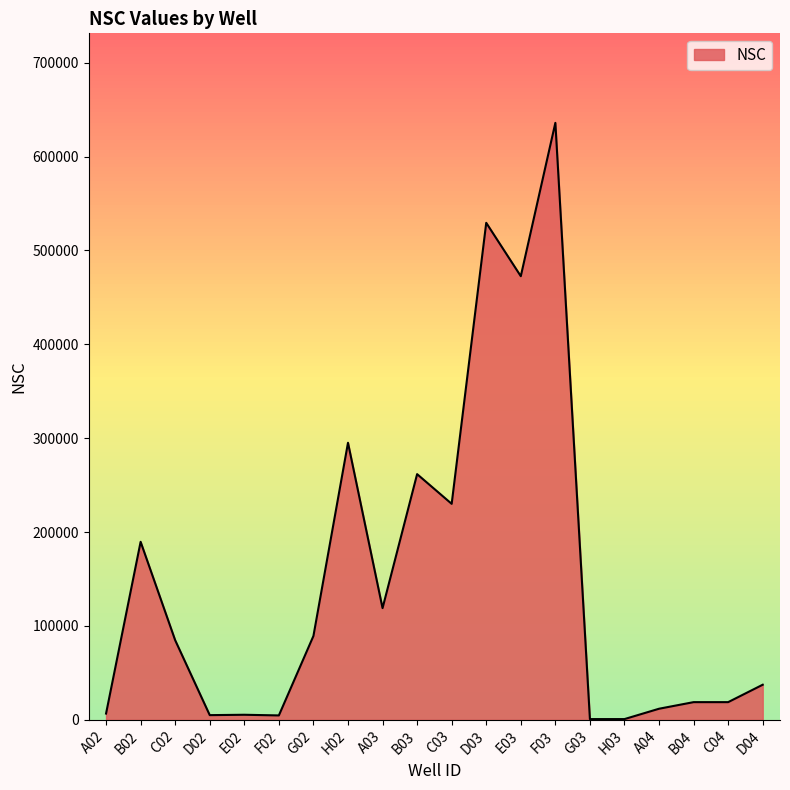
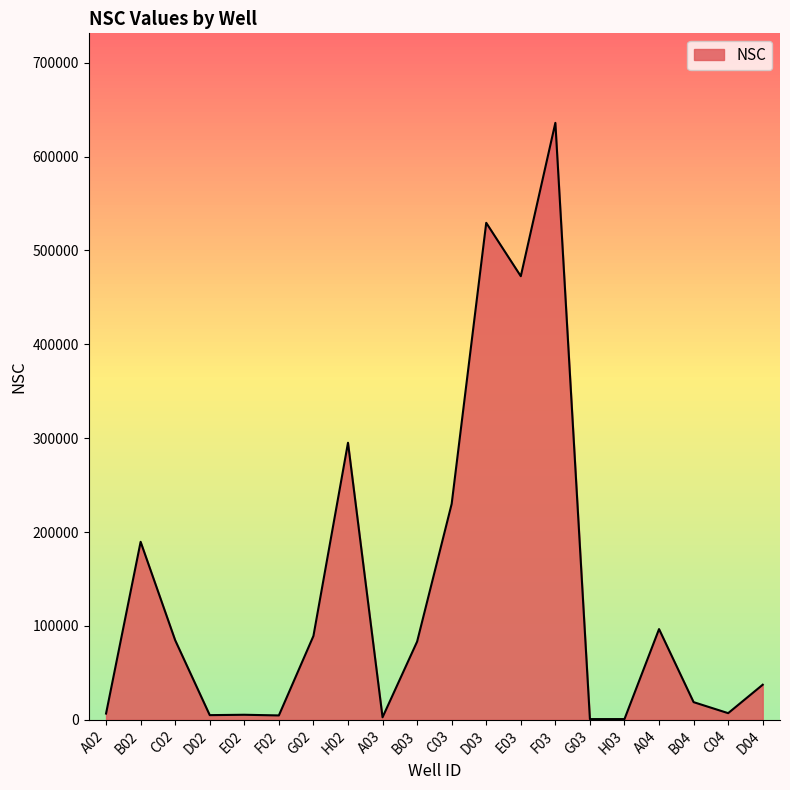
A03: 120000 -> 0
B03: 260000 -> 80000
A04: 10000 -> 100000
C04: 20000 -> 10000
